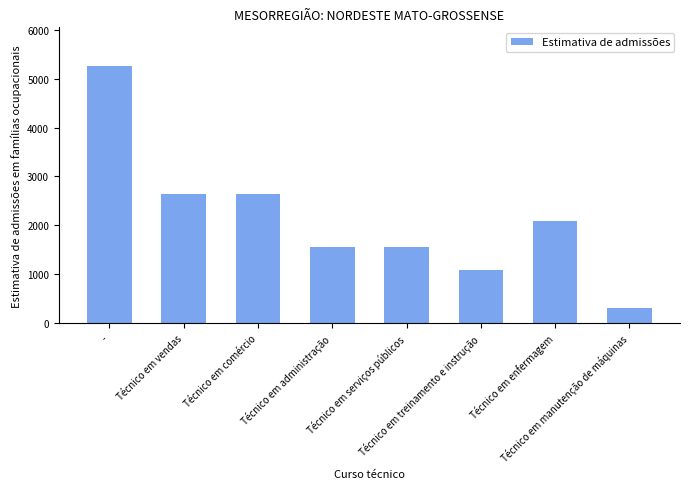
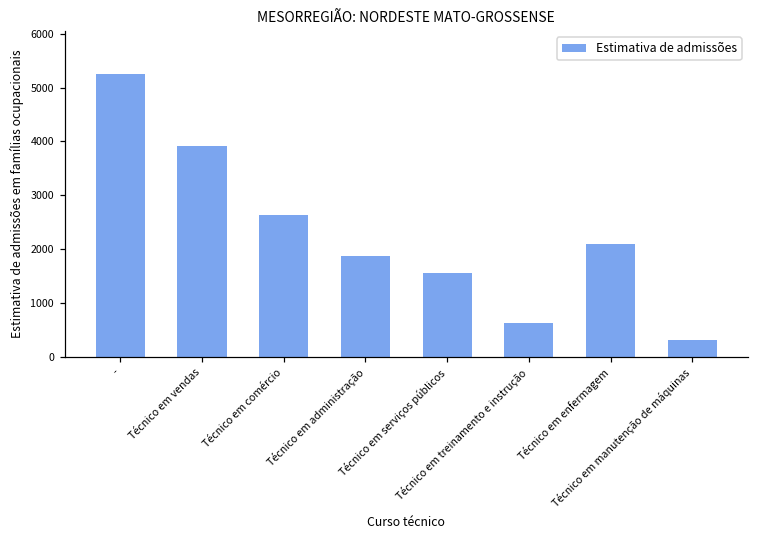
Técnico em vendas: 2600 -> 3900
Técnico em administração: 1600 -> 1900
Técnico em treinamento e instrução: 1100 -> 600
